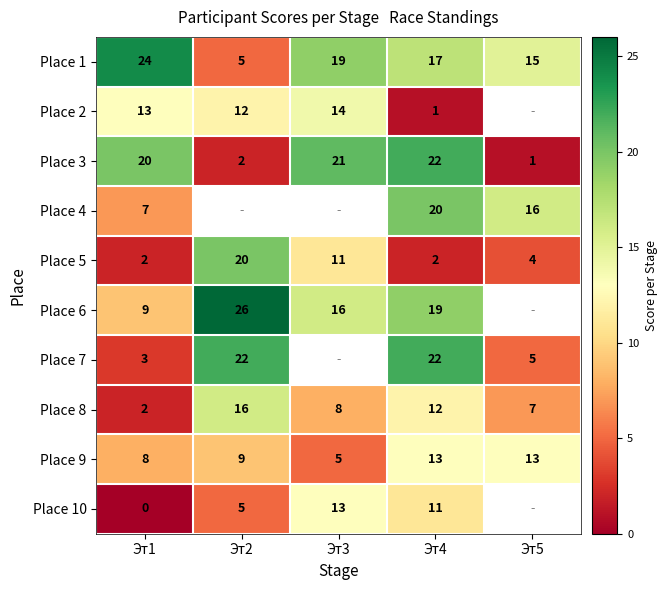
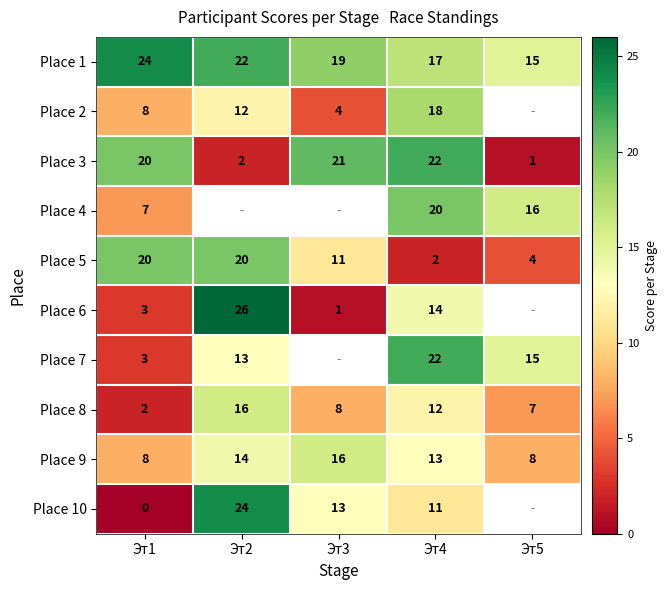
Place 1, Эт2: 5 -> 22
Place 2, Эт1: 13 -> 8
Place 2, Эт3: 14 -> 4
Place 2, Эт4: 1 -> 18
Place 5, Эт1: 2 -> 20
Place 6, Эт1: 9 -> 3
Place 6, Эт3: 16 -> 1
Place 6, Эт4: 19 -> 14
Place 7, Эт2: 22 -> 13
Place 7, Эт5: 5 -> 15
Place 9, Эт2: 9 -> 14
Place 9, Эт3: 5 -> 16
Place 9, Эт5: 13 -> 8
Place 10, Эт2: 5 -> 24
